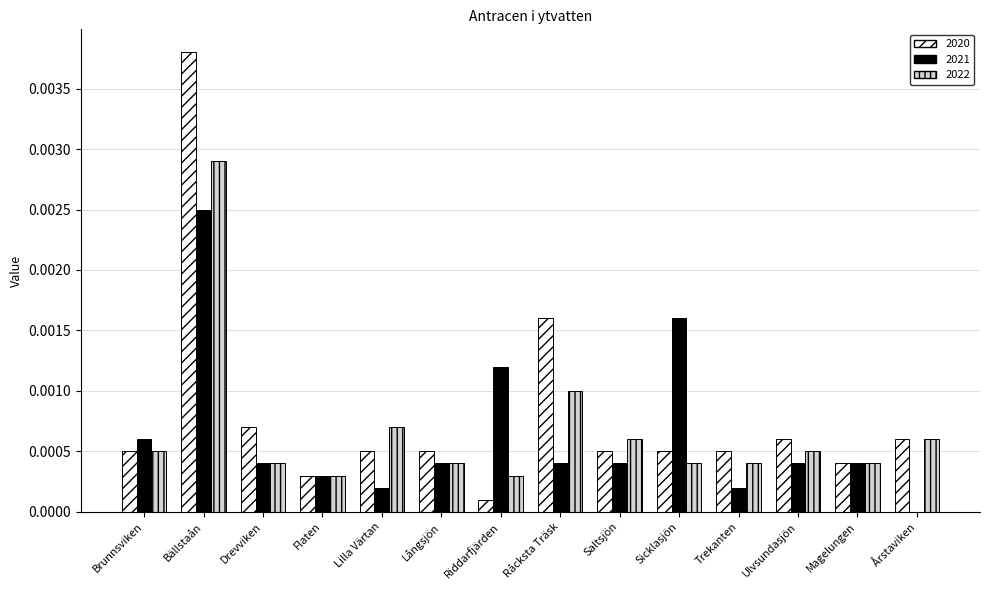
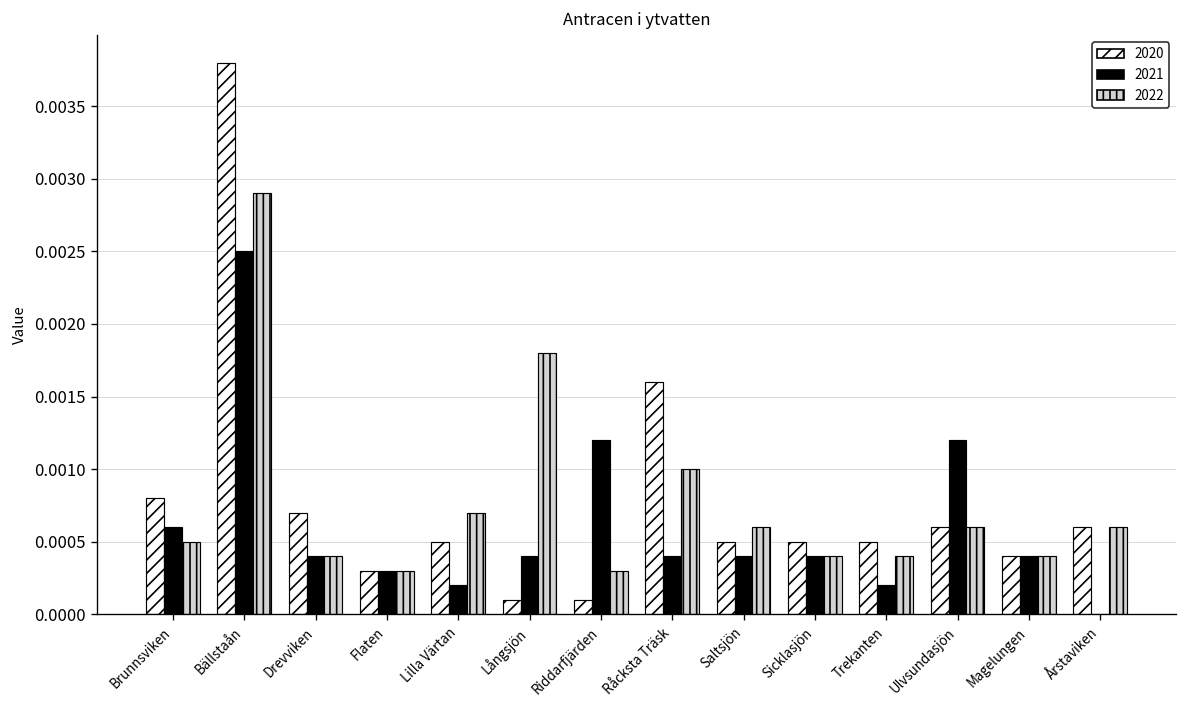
2020, Brunnsviken: 0.0005 -> 0.0008
2020, Långsjön: 0.0005 -> 0.0001
2022, Långsjön: 0.0004 -> 0.0018
2021, Sicklasjön: 0.0016 -> 0.0004
2021, Ulvsundasjön: 0.0004 -> 0.0012
2022, Ulvsundasjön: 0.0005 -> 0.0006
